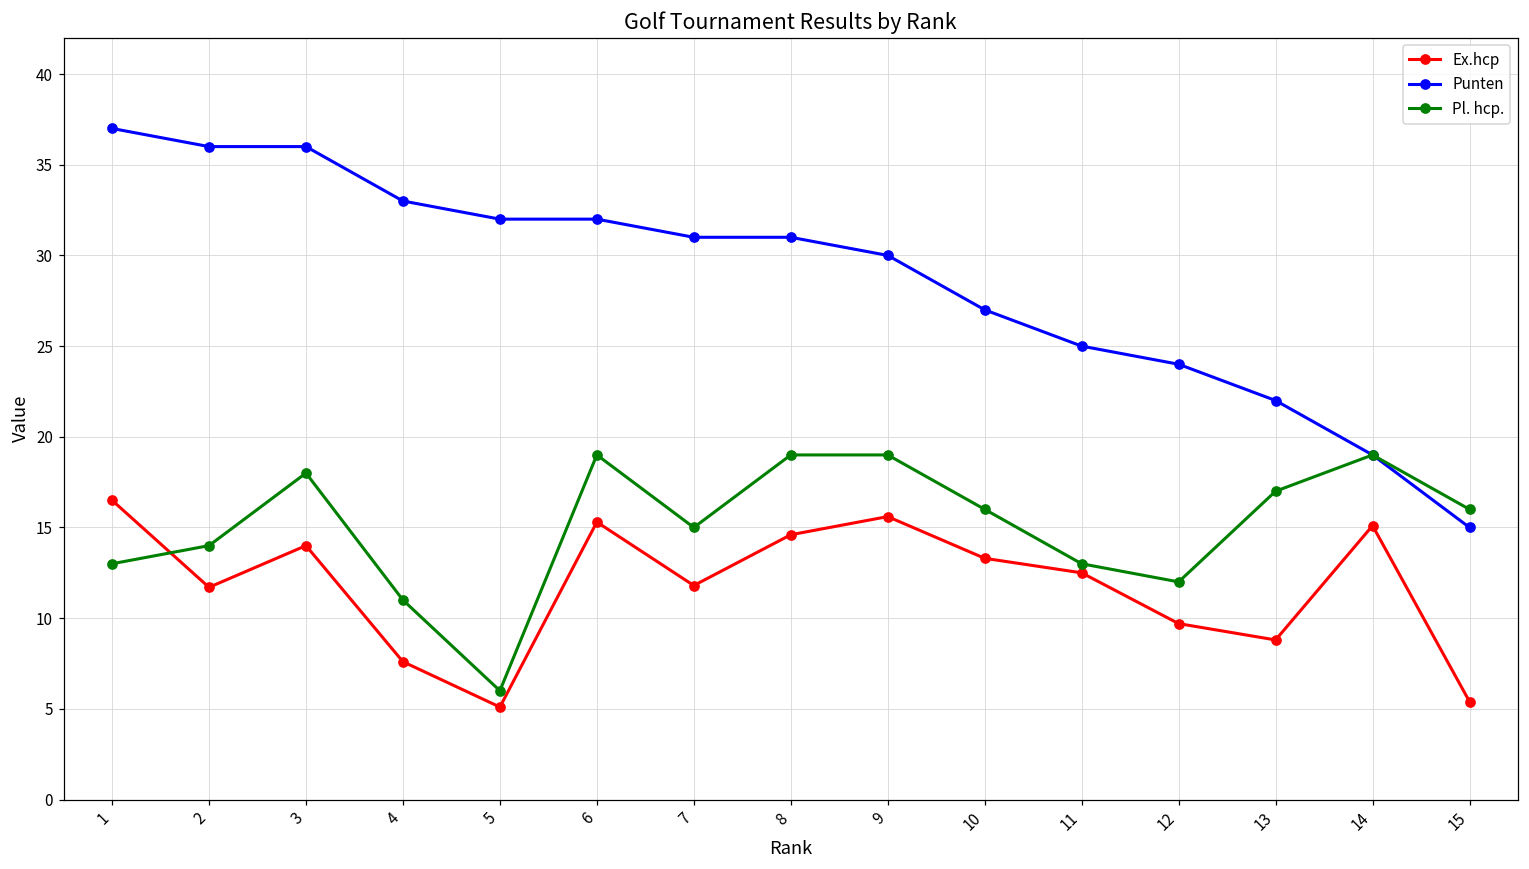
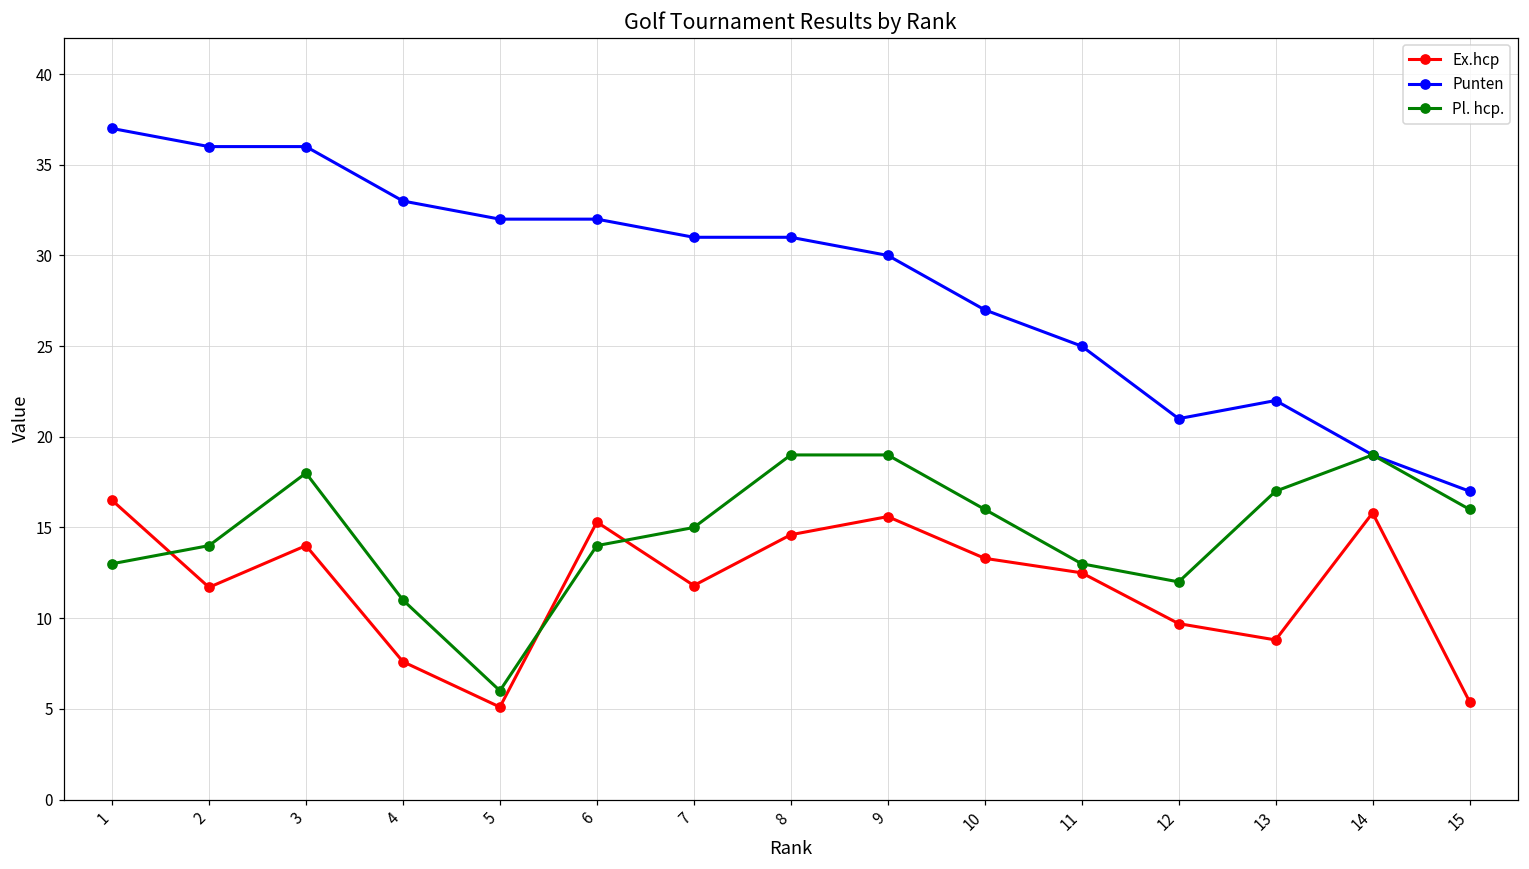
Pl. hcp., 6: 19 -> 14
Punten, 12: 24 -> 21
Ex.hcp, 14: 15.1 -> 15.8
Punten, 15: 15 -> 17
